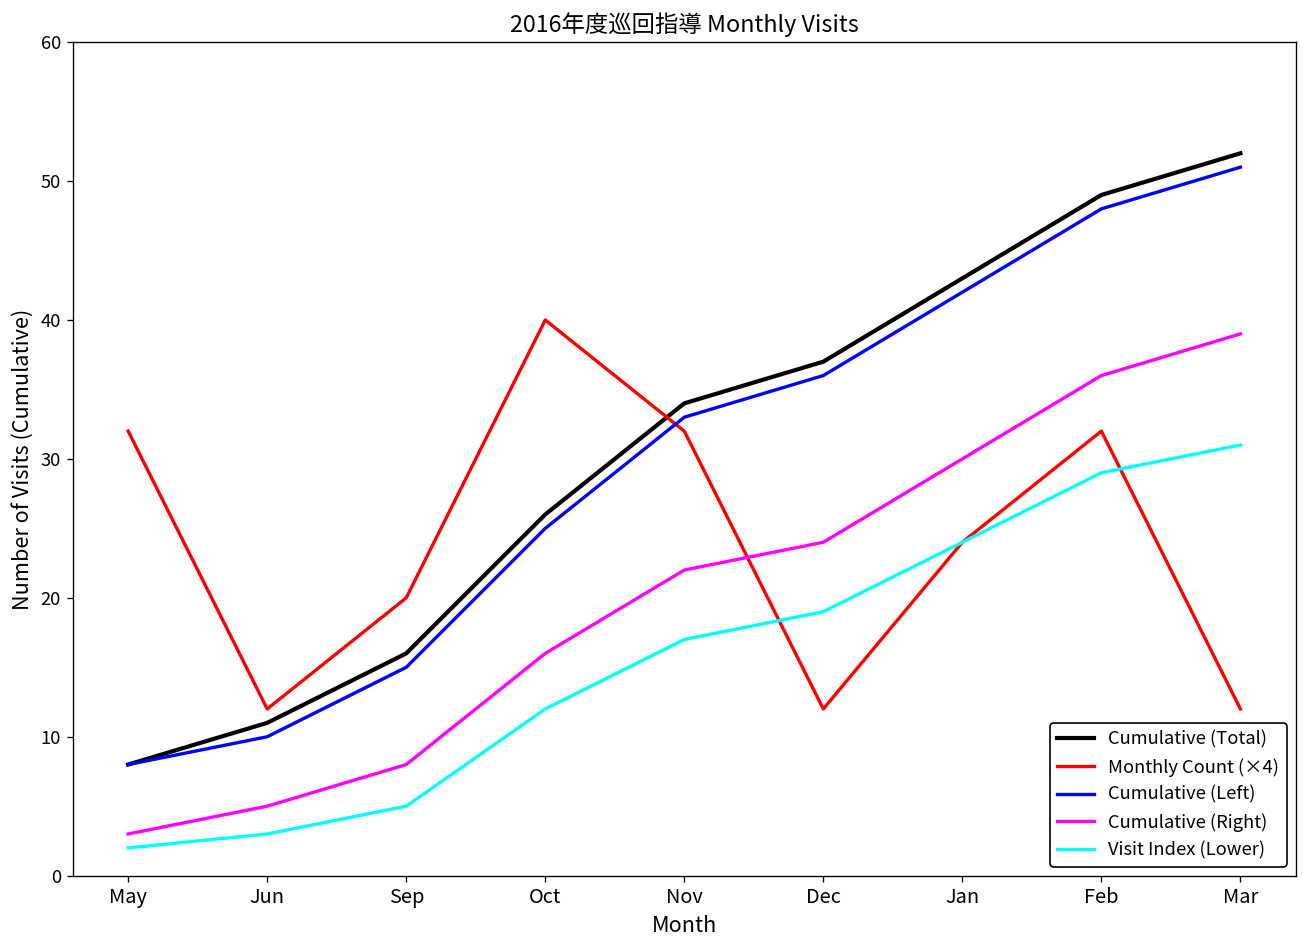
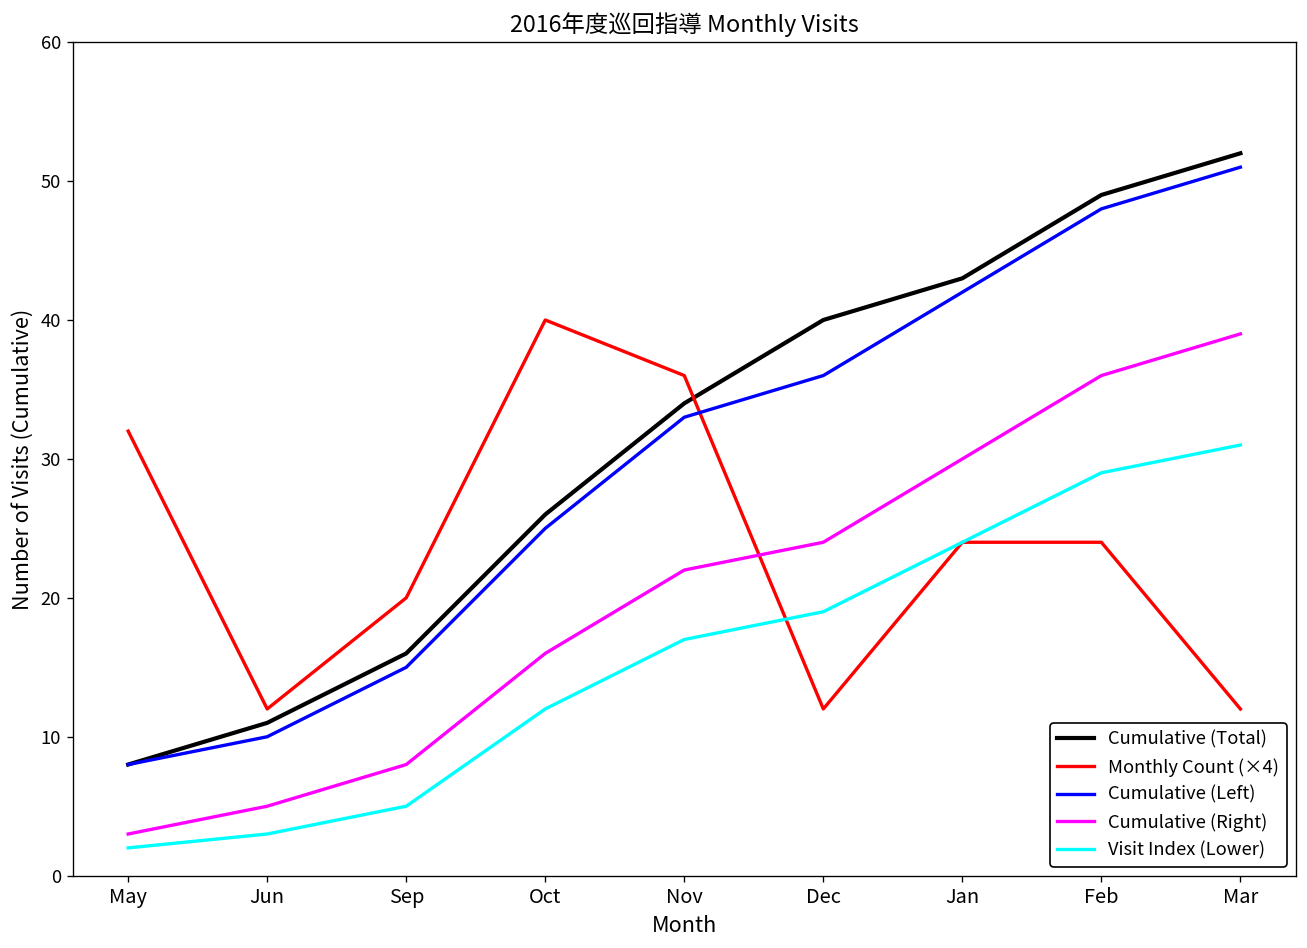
Monthly Count (×4), Nov: 32.0 -> 36.0
Cumulative (Total), Dec: 37 -> 40
Monthly Count (×4), Feb: 32.0 -> 24.0
